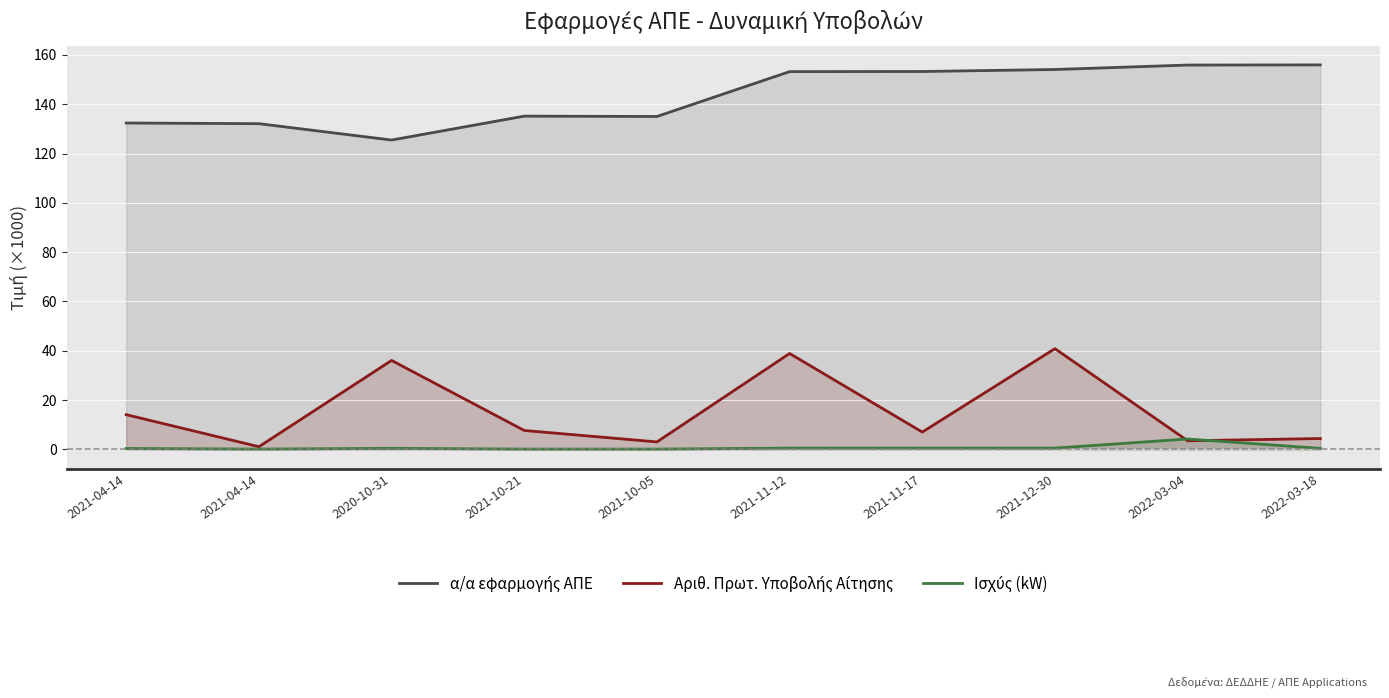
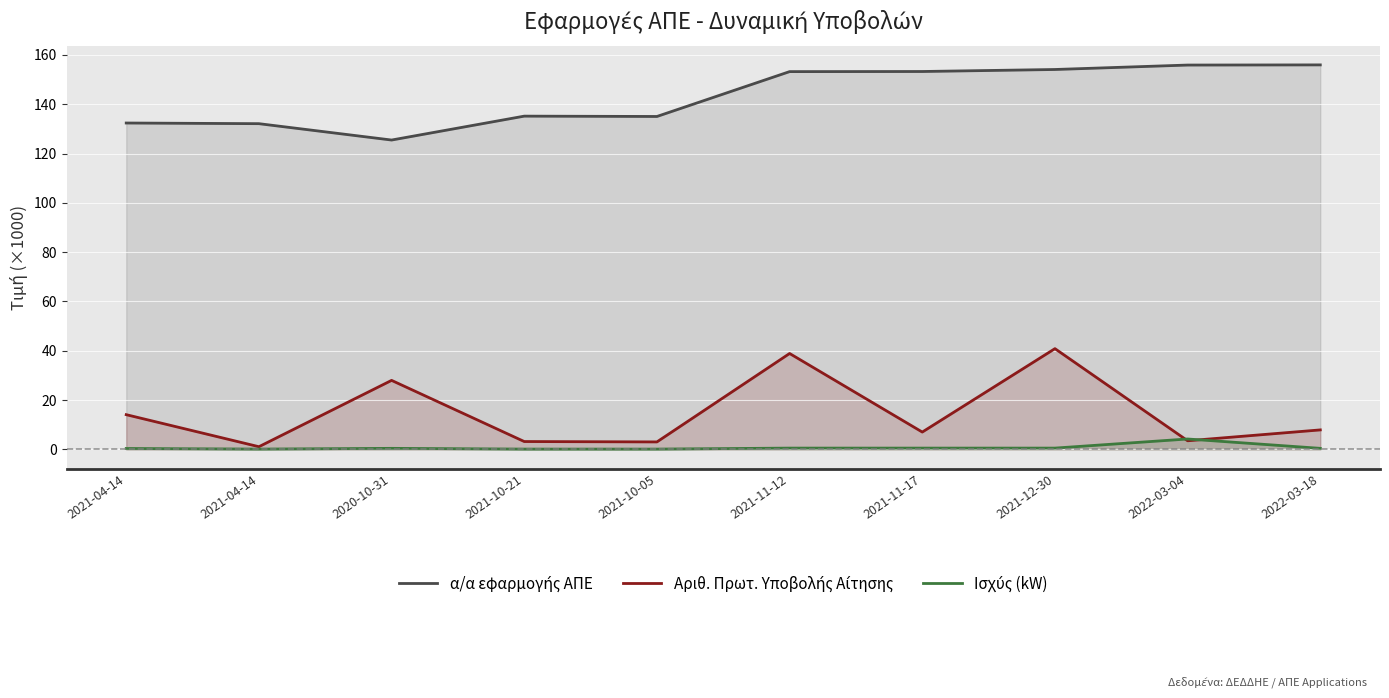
Αριθ. Πρωτ. Υποβολής Αίτησης, 2020-10-31: 36 -> 28
Αριθ. Πρωτ. Υποβολής Αίτησης, 2021-10-21: 8 -> 3
Αριθ. Πρωτ. Υποβολής Αίτησης, 2022-03-18: 4 -> 8
